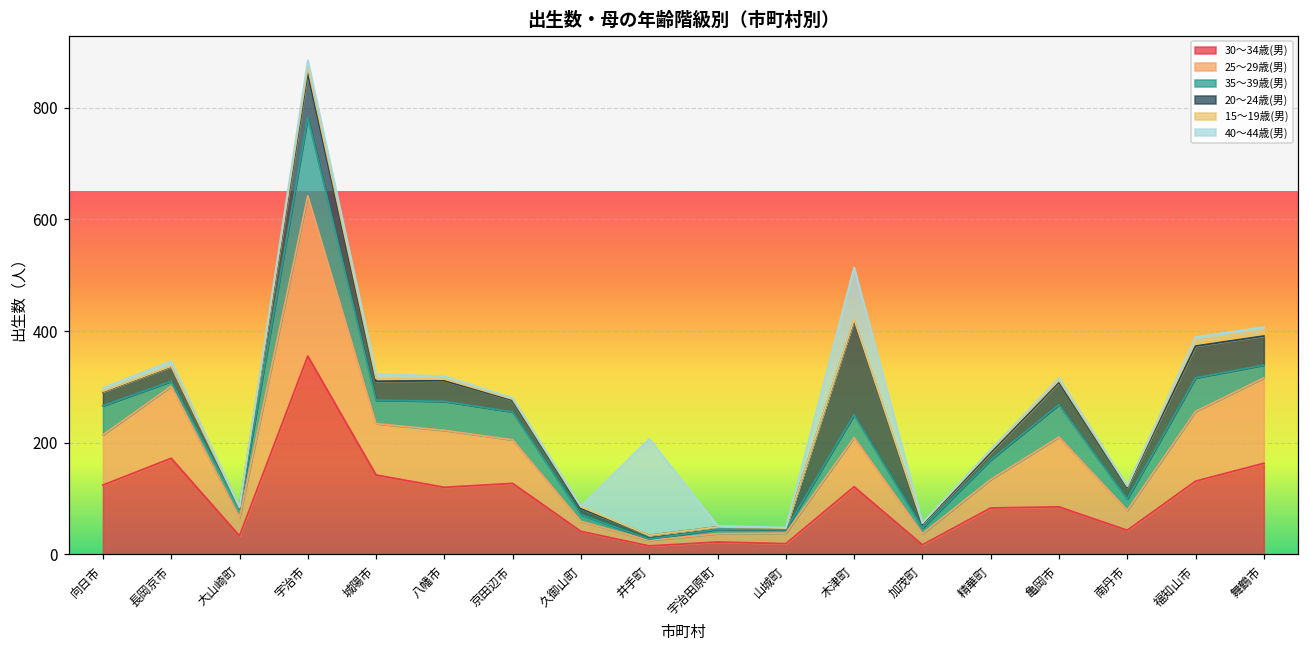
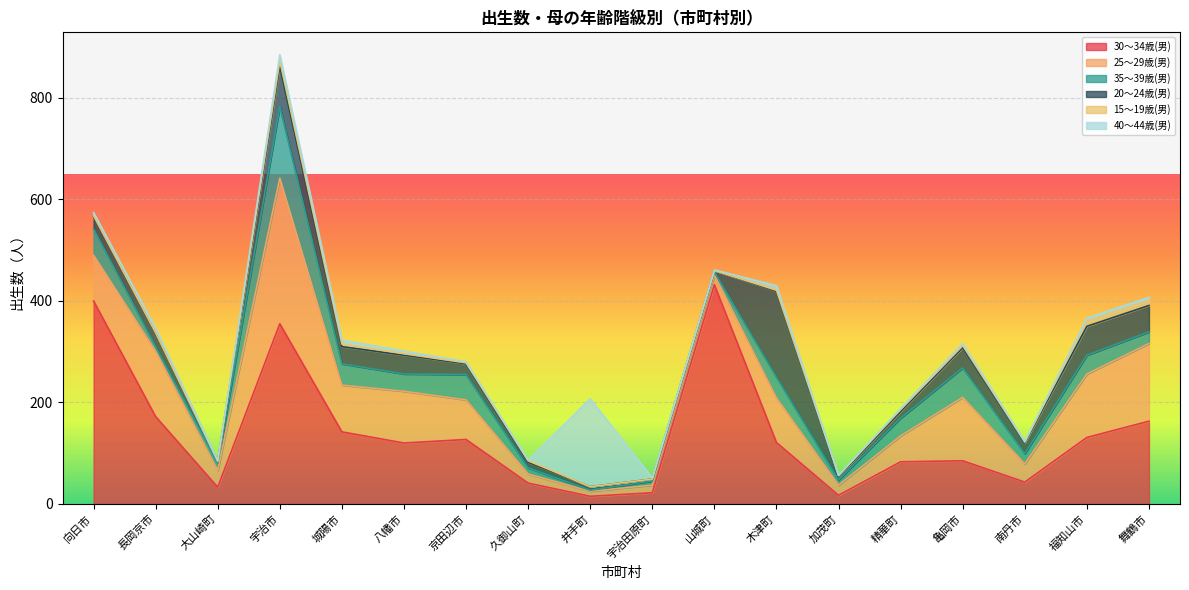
30～34歳(男), 向日市: 120 -> 400
35～39歳(男), 八幡市: 50 -> 30
30～34歳(男), 山城町: 20 -> 430
40～44歳(男), 木津町: 90 -> 10
35～39歳(男), 福知山市: 60 -> 40
